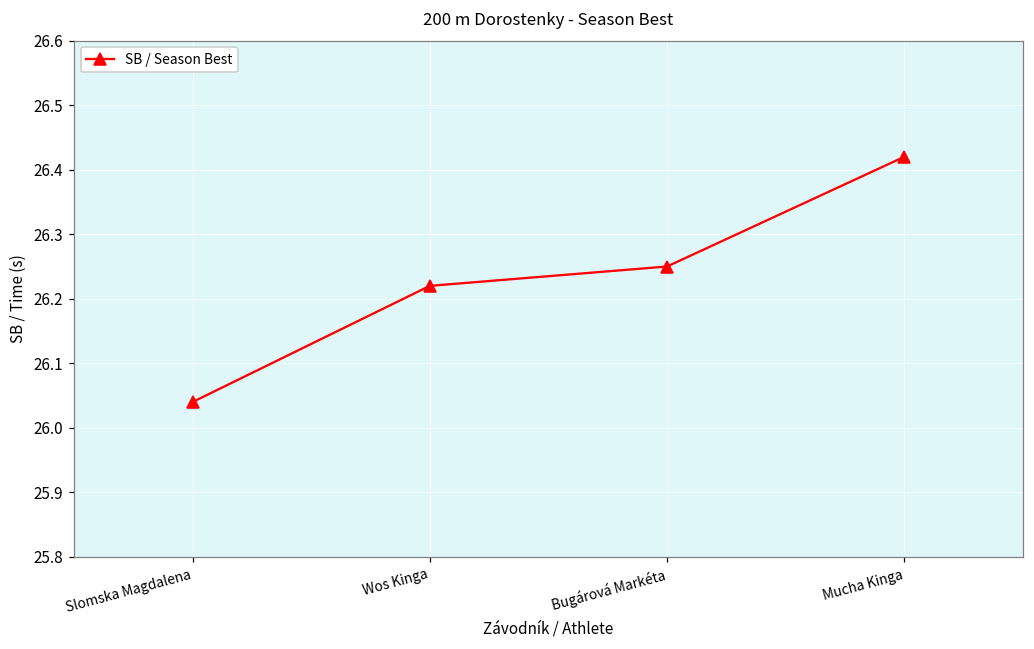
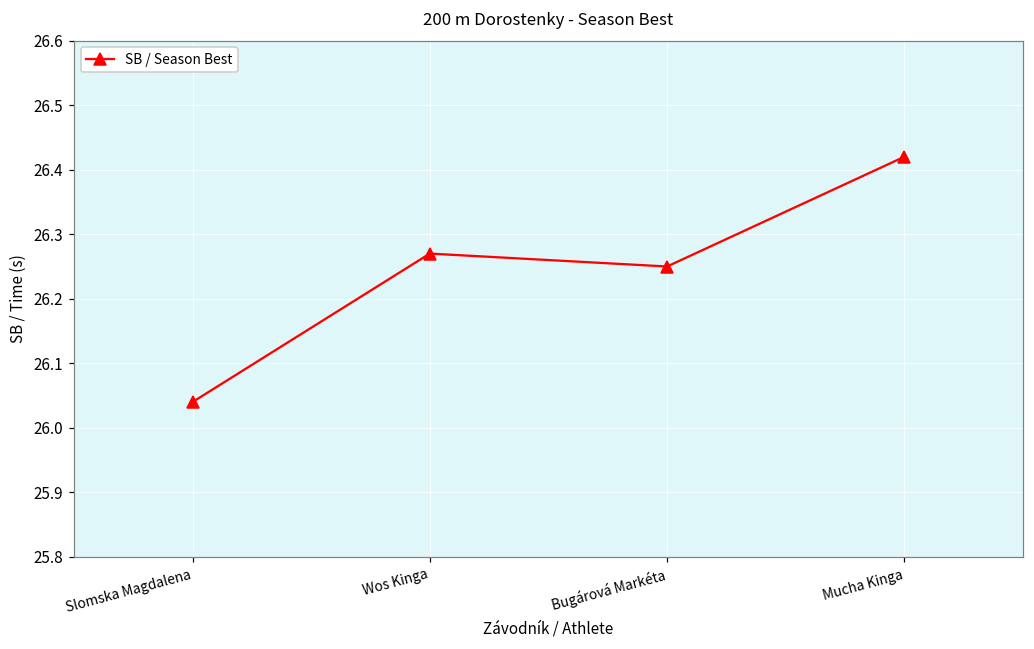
Wos Kinga: 26.22 -> 26.27
